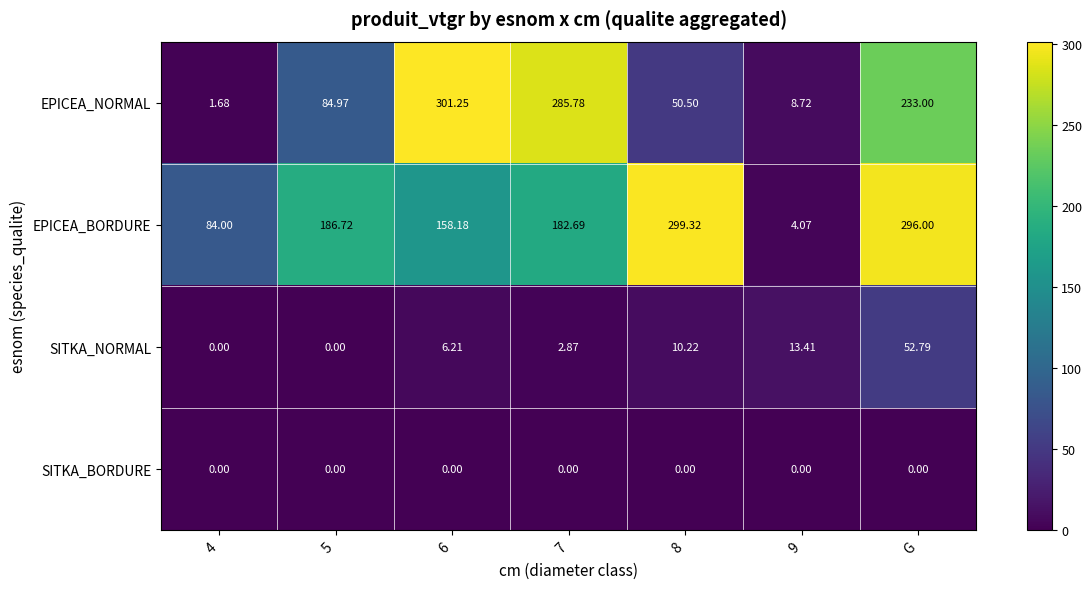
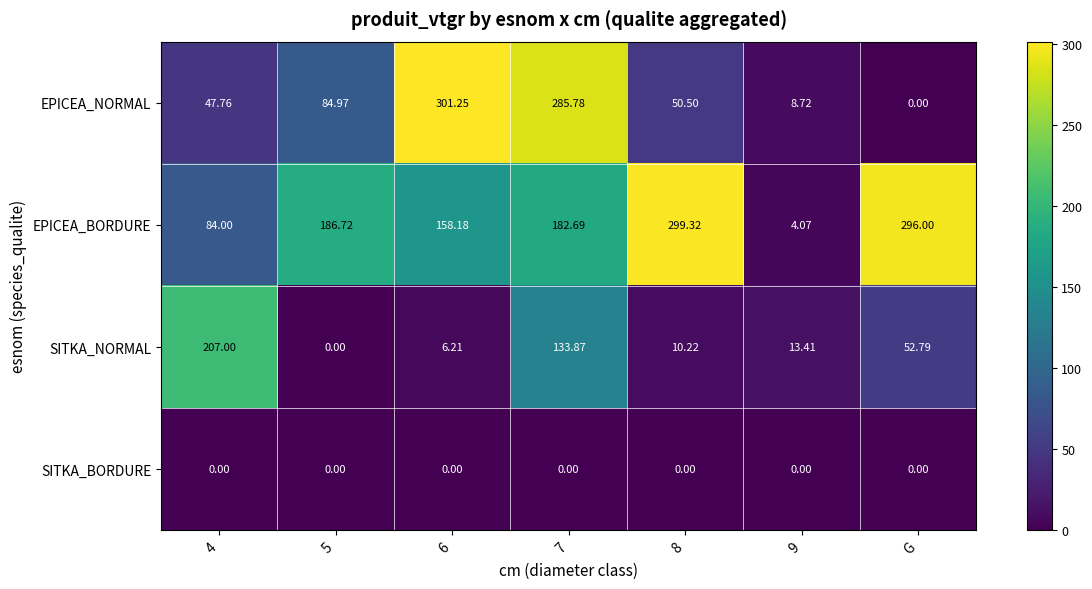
EPICEA_NORMAL, 4: 1.68 -> 47.76
EPICEA_NORMAL, G: 233.00 -> 0.00
SITKA_NORMAL, 4: 0.00 -> 207.00
SITKA_NORMAL, 7: 2.87 -> 133.87
